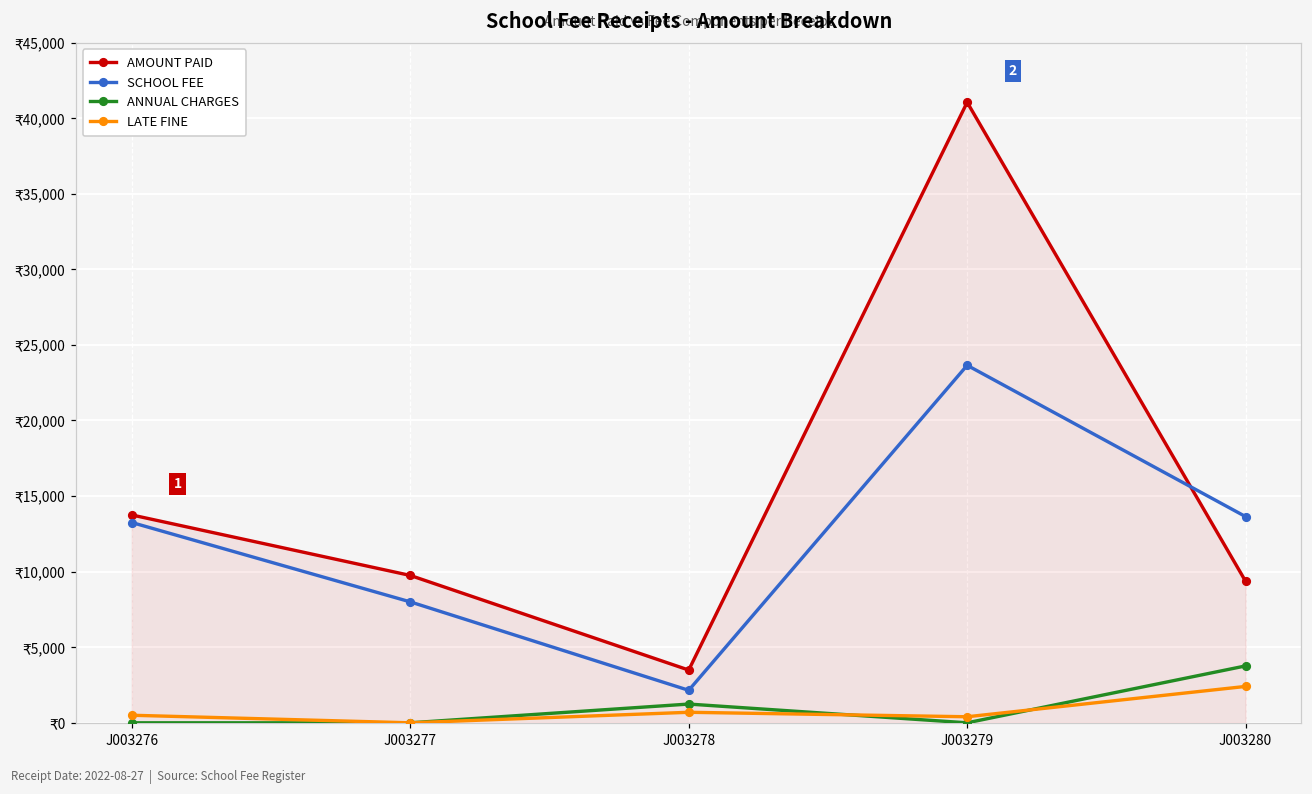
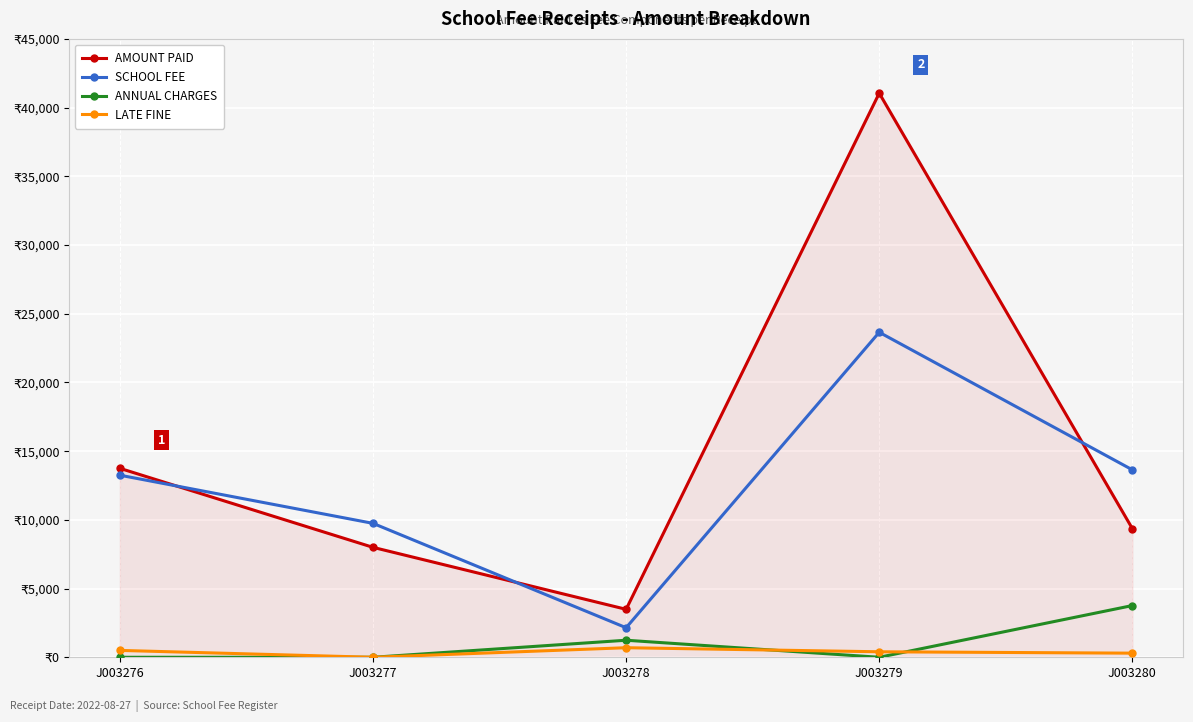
AMOUNT PAID, J003277: ₹9,700 -> ₹8,000
SCHOOL FEE, J003277: ₹8,000 -> ₹9,700
LATE FINE, J003280: ₹2,400 -> ₹300
